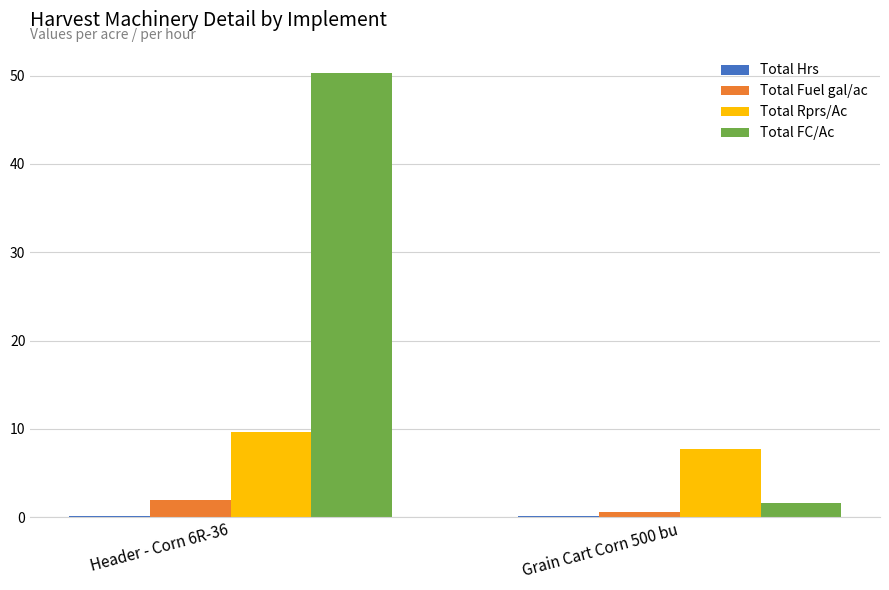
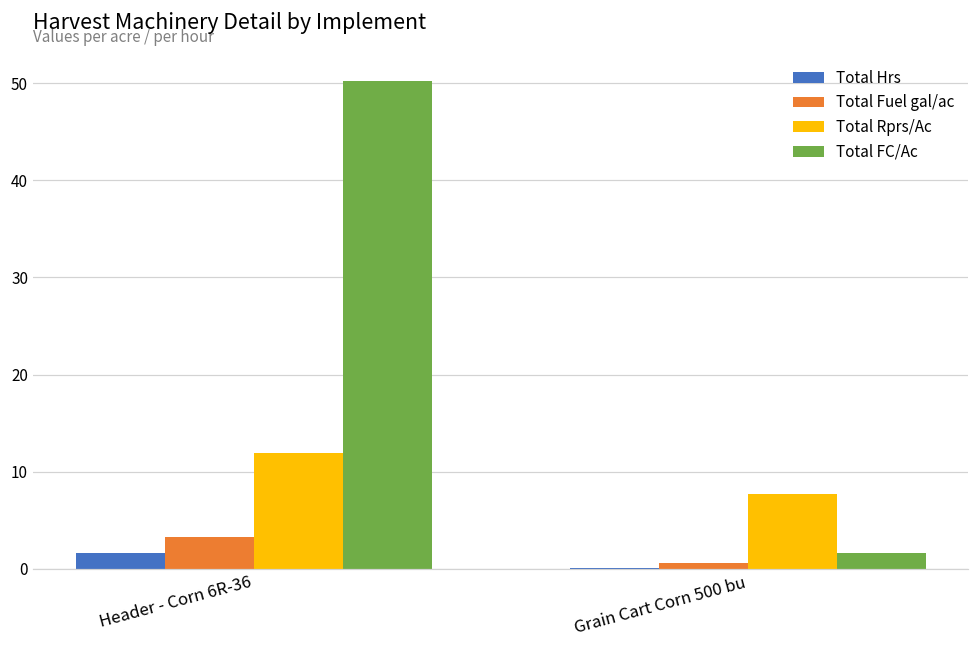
Total Hrs, Header - Corn 6R-36: 0 -> 2
Total Fuel gal/ac, Header - Corn 6R-36: 2 -> 3
Total Rprs/Ac, Header - Corn 6R-36: 10 -> 12
